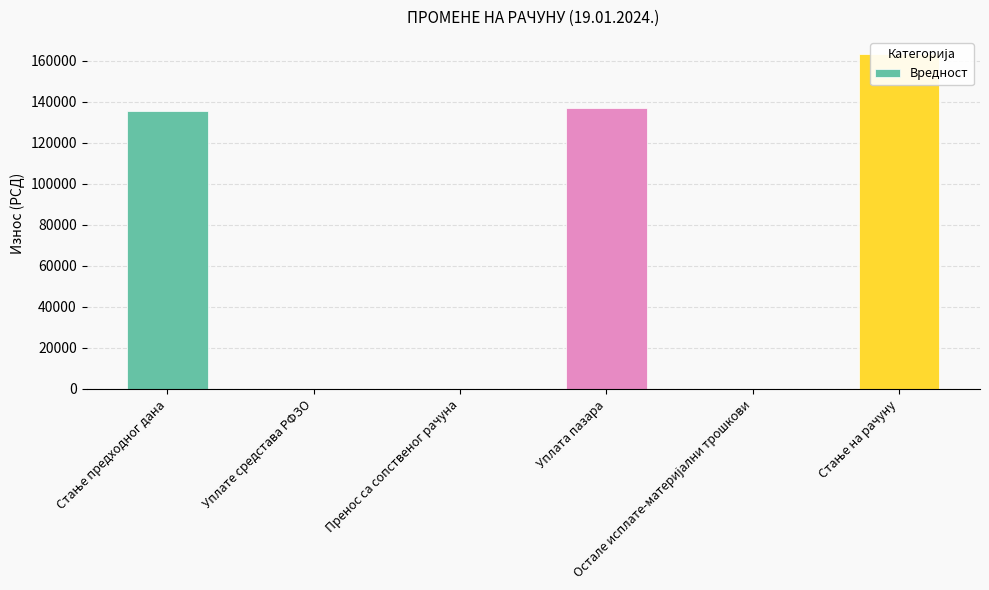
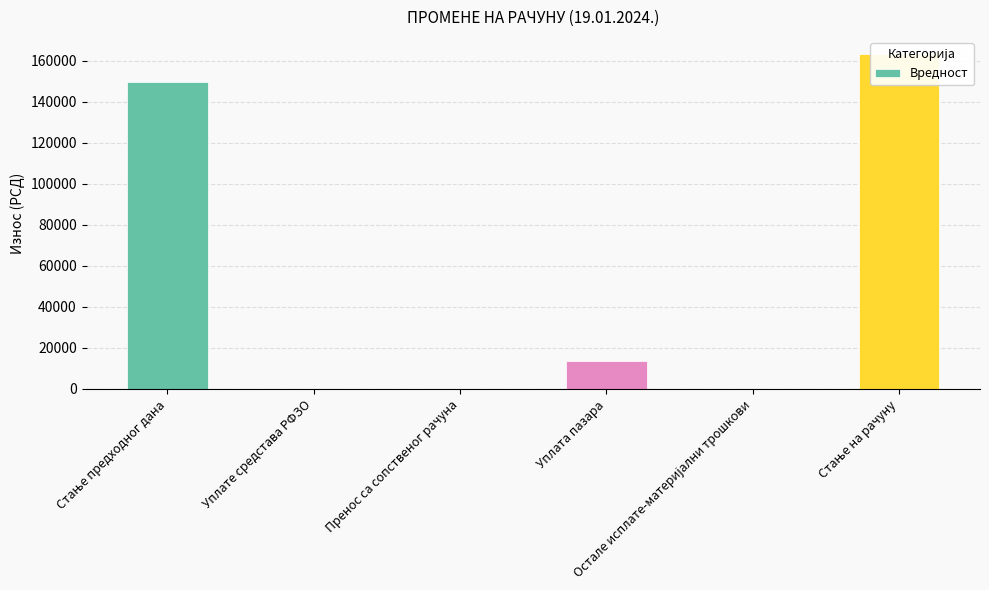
Стање предходног дана: 136000 -> 150000
Уплата пазара: 137000 -> 14000
